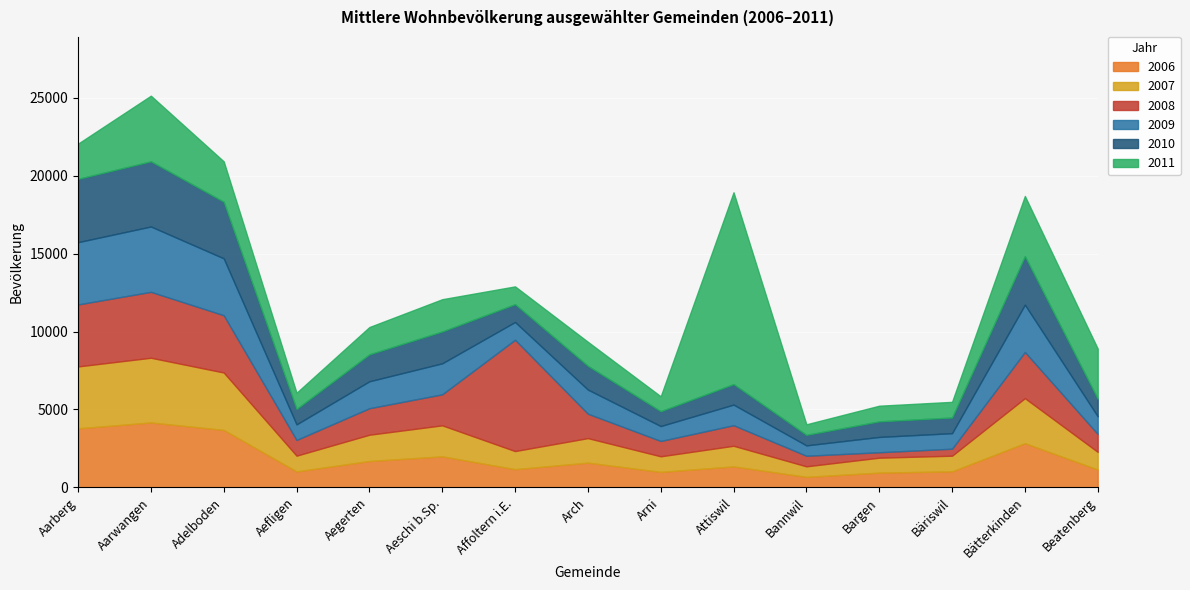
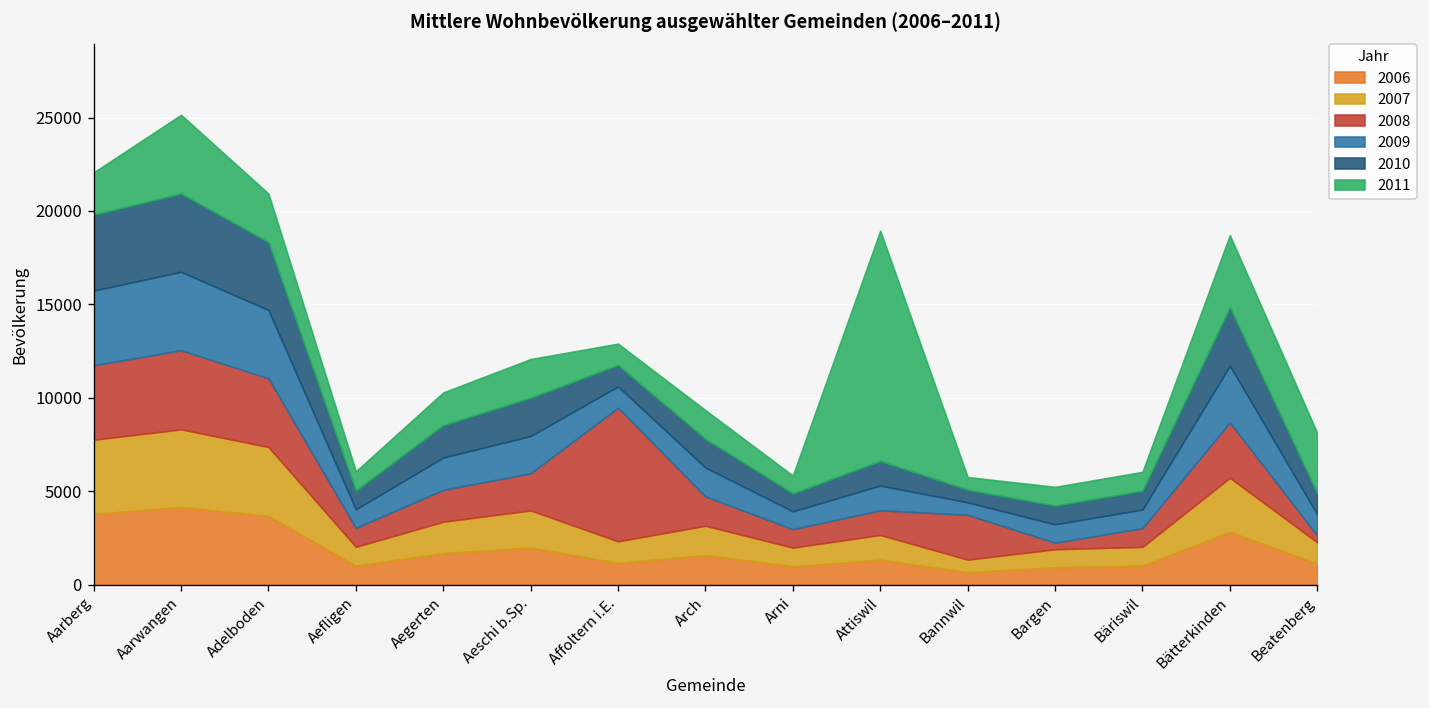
2008, Bannwil: 700 -> 2400
2008, Bäriswil: 400 -> 1000
2008, Beatenberg: 1200 -> 400
